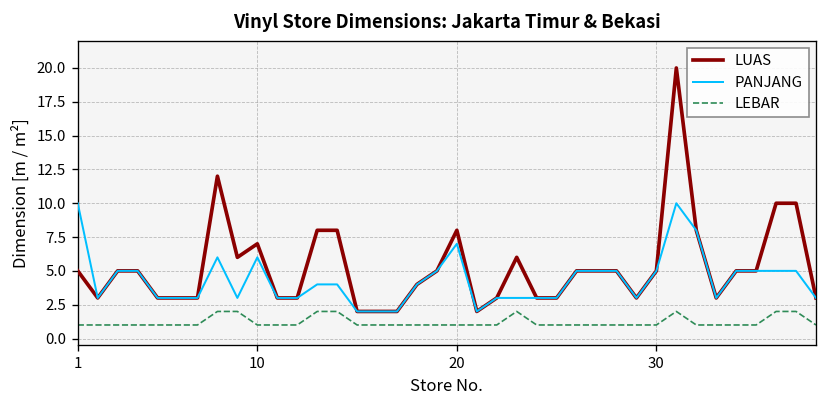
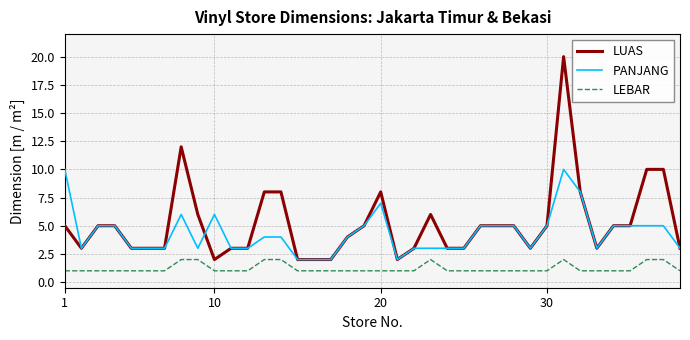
LUAS, 10: 7 -> 2
